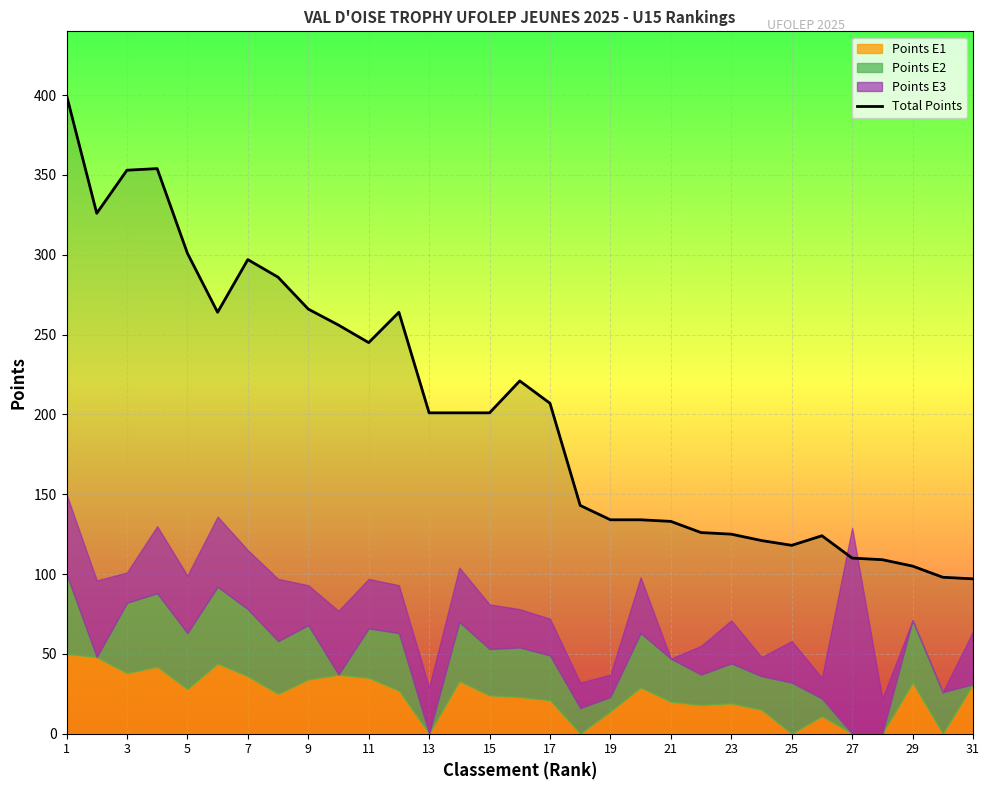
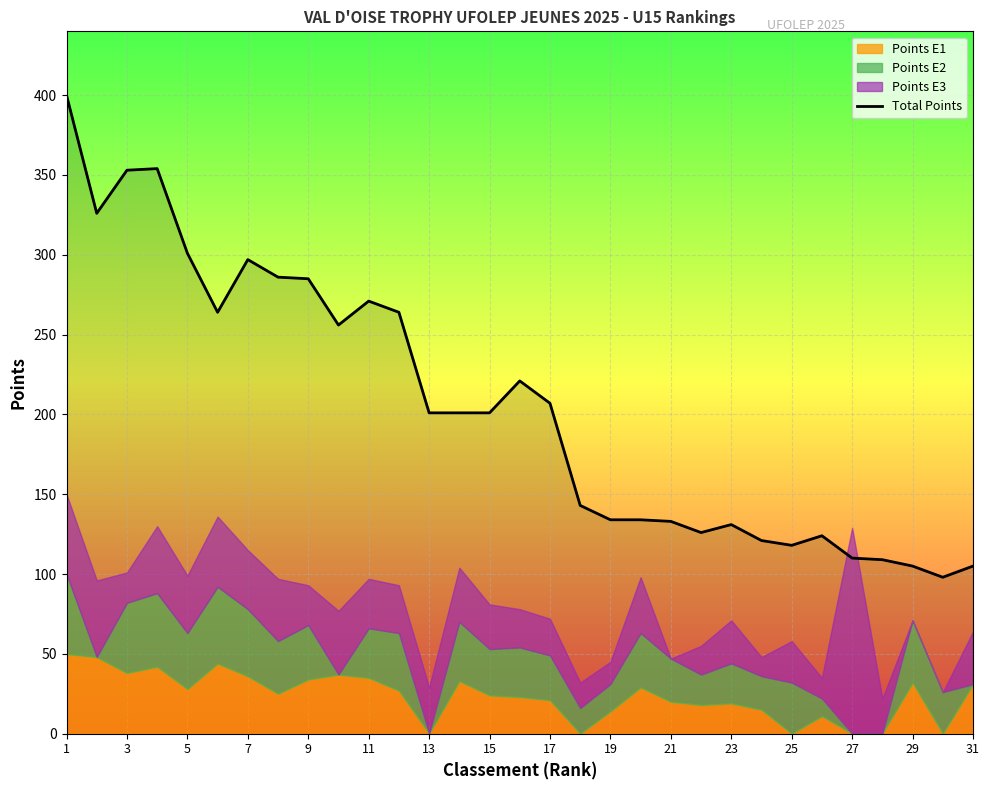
Total Points, 9: 266 -> 285
Total Points, 11: 245 -> 271
Points E2, 19: 9 -> 17
Total Points, 23: 125 -> 131
Total Points, 31: 97 -> 105
